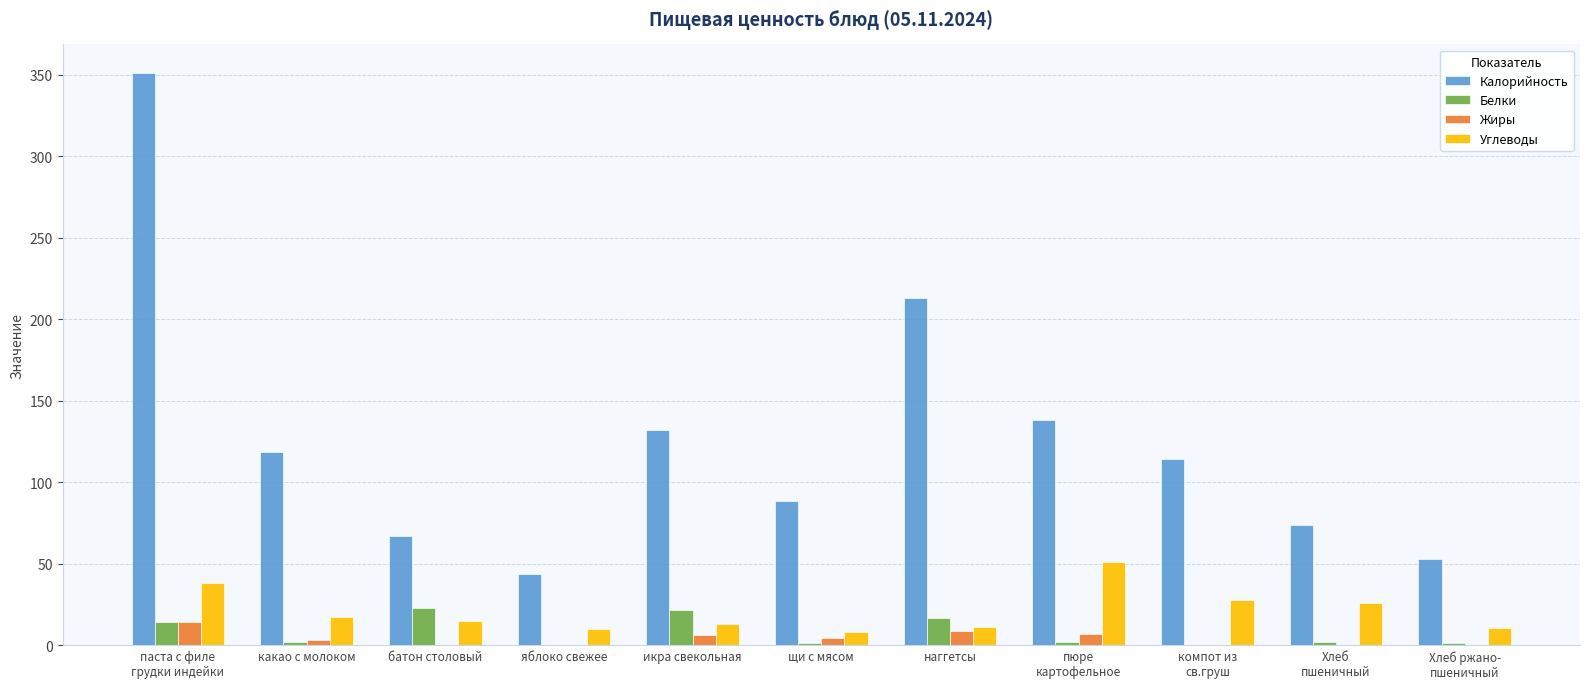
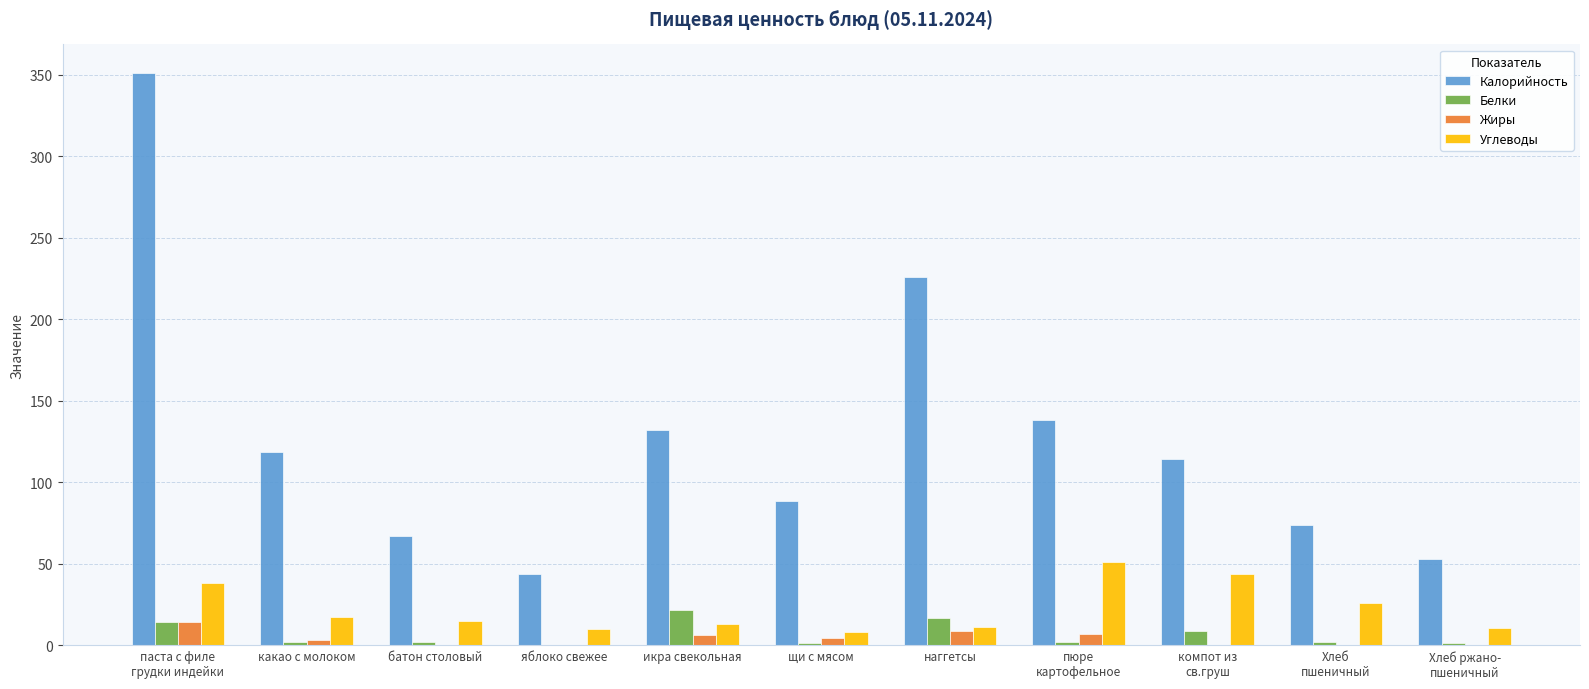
Белки, батон столовый: 23 -> 2
Калорийность, наггетсы: 213 -> 226
Белки, компот из св.груш: 0 -> 9
Углеводы, компот из св.груш: 28 -> 44
